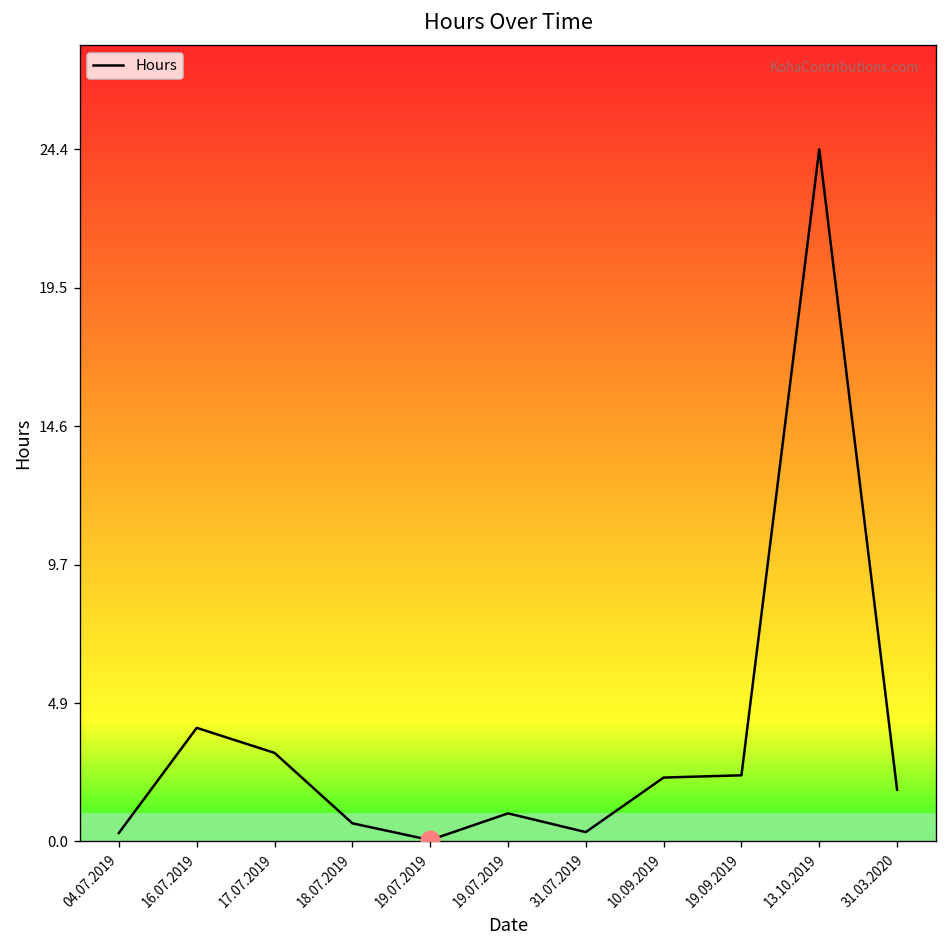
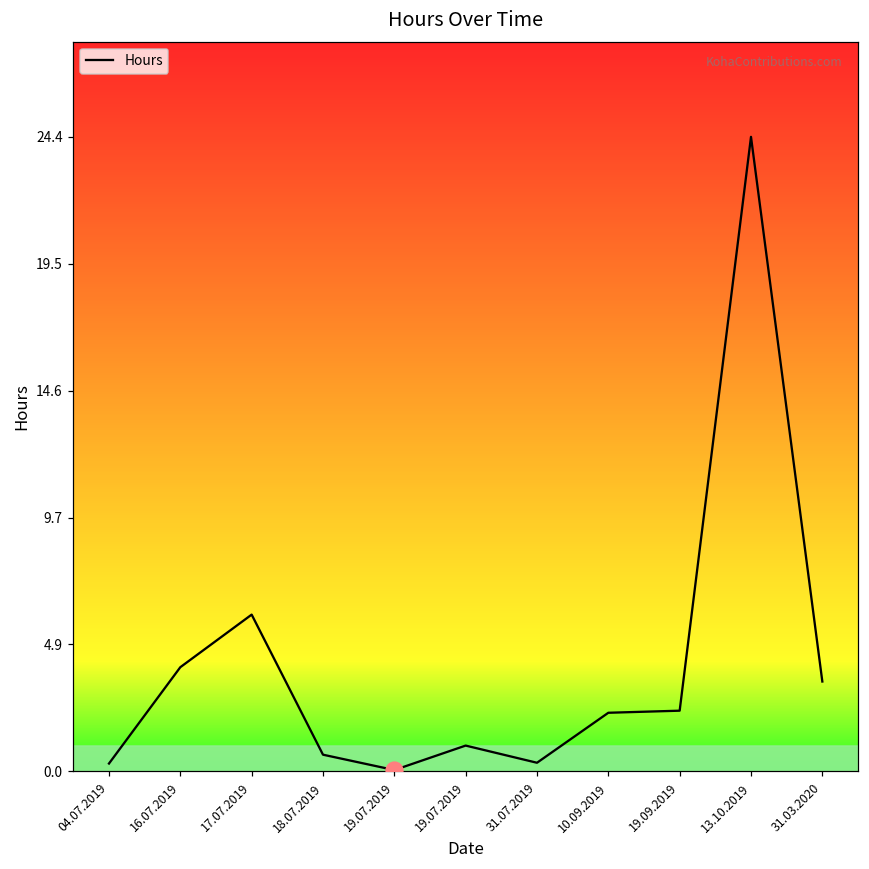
Hours, 17.07.2019: 3.1 -> 6.0
Hours, 31.03.2020: 1.8 -> 3.5
